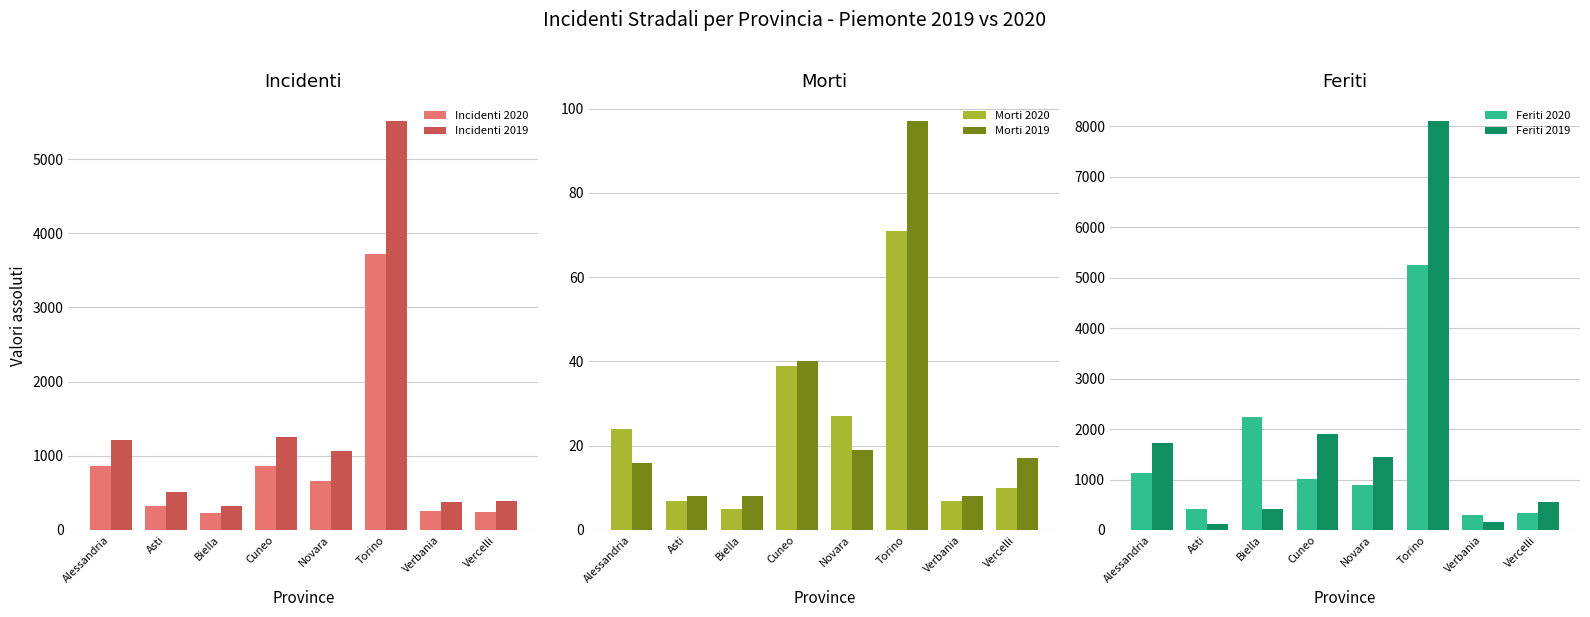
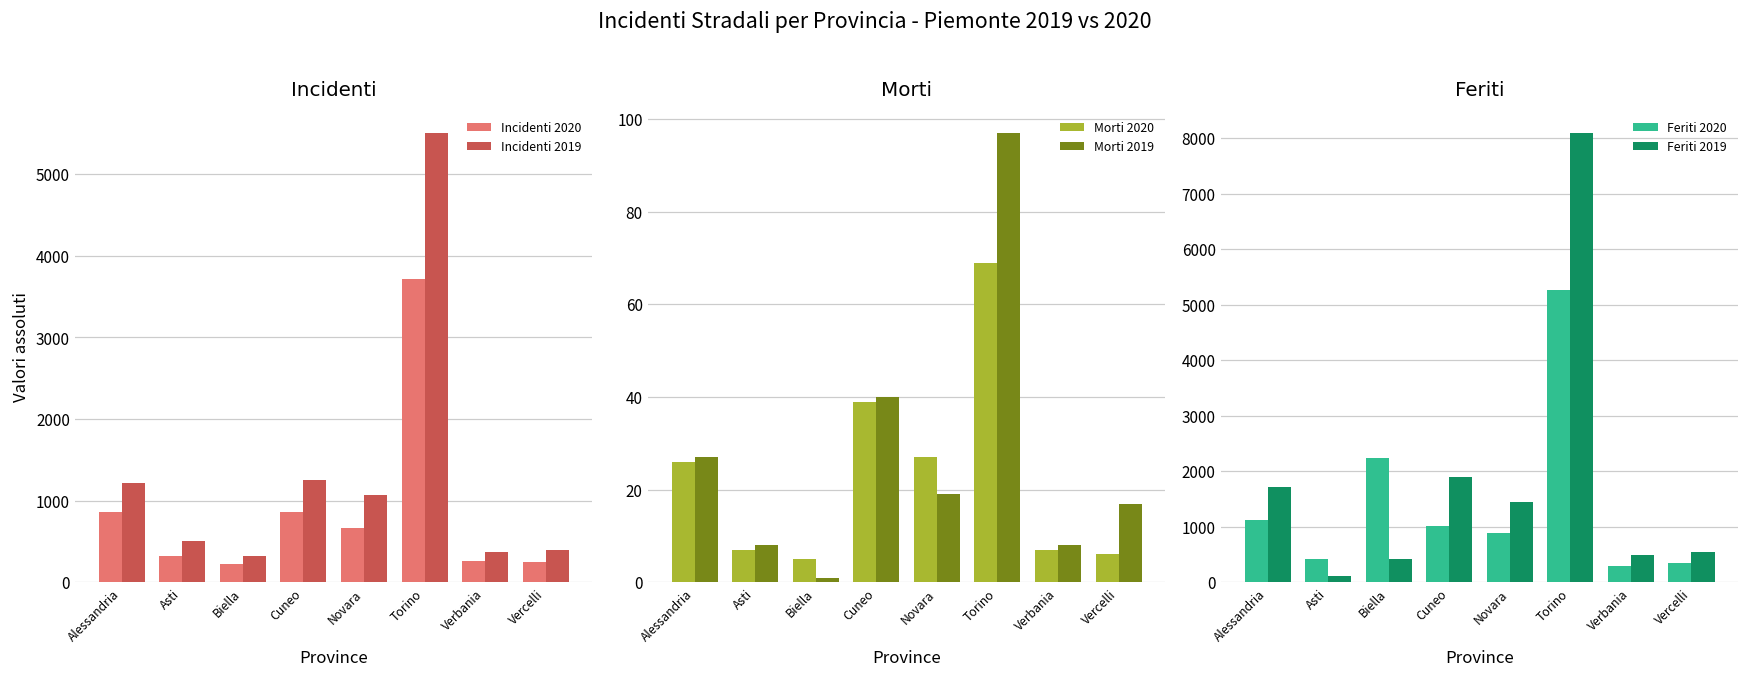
Morti, Morti 2020, Alessandria: 24 -> 26
Morti, Morti 2019, Alessandria: 16 -> 27
Morti, Morti 2019, Biella: 8 -> 1
Morti, Morti 2020, Torino: 71 -> 69
Morti, Morti 2020, Vercelli: 10 -> 6
Feriti, Feriti 2019, Verbania: 200 -> 500
